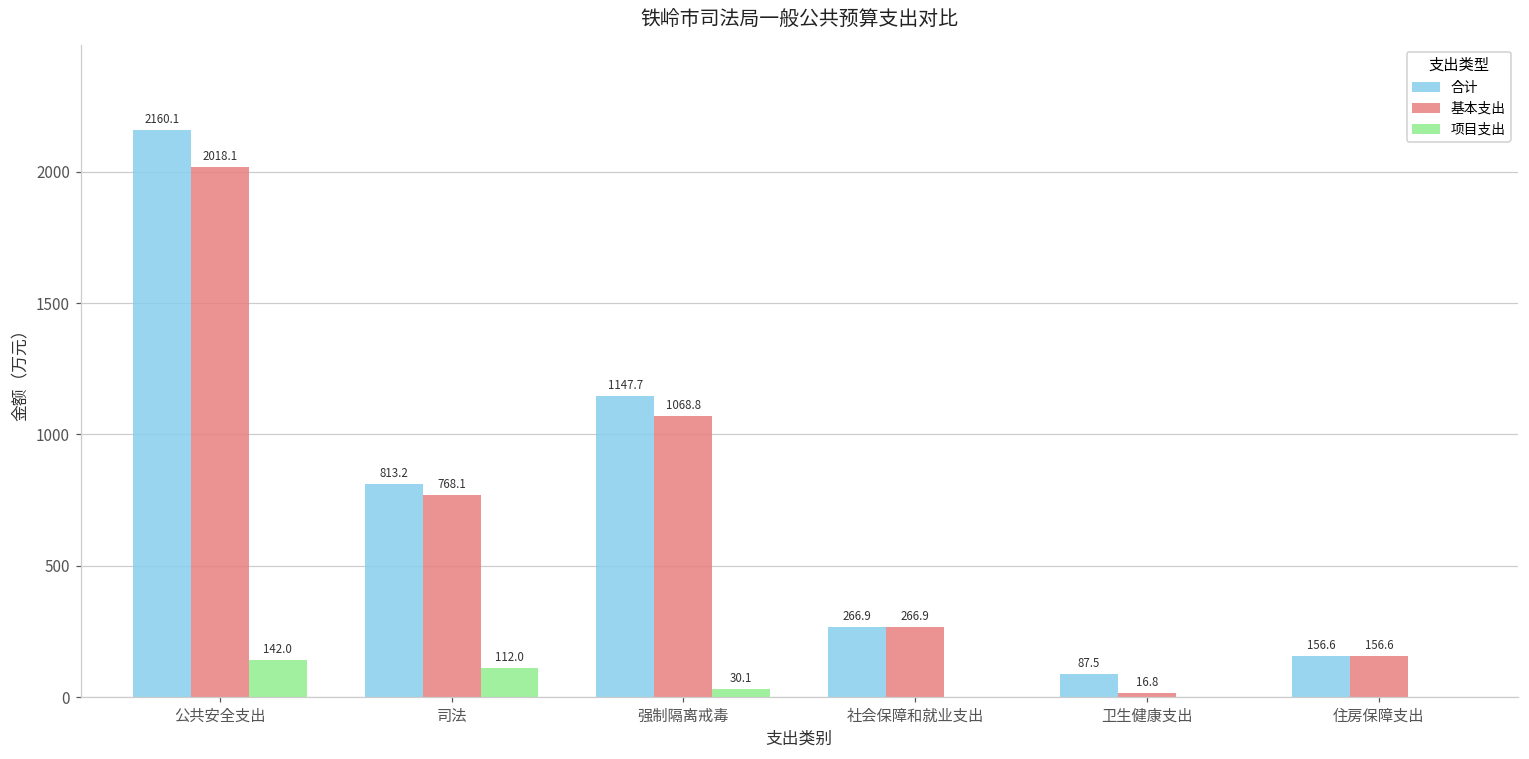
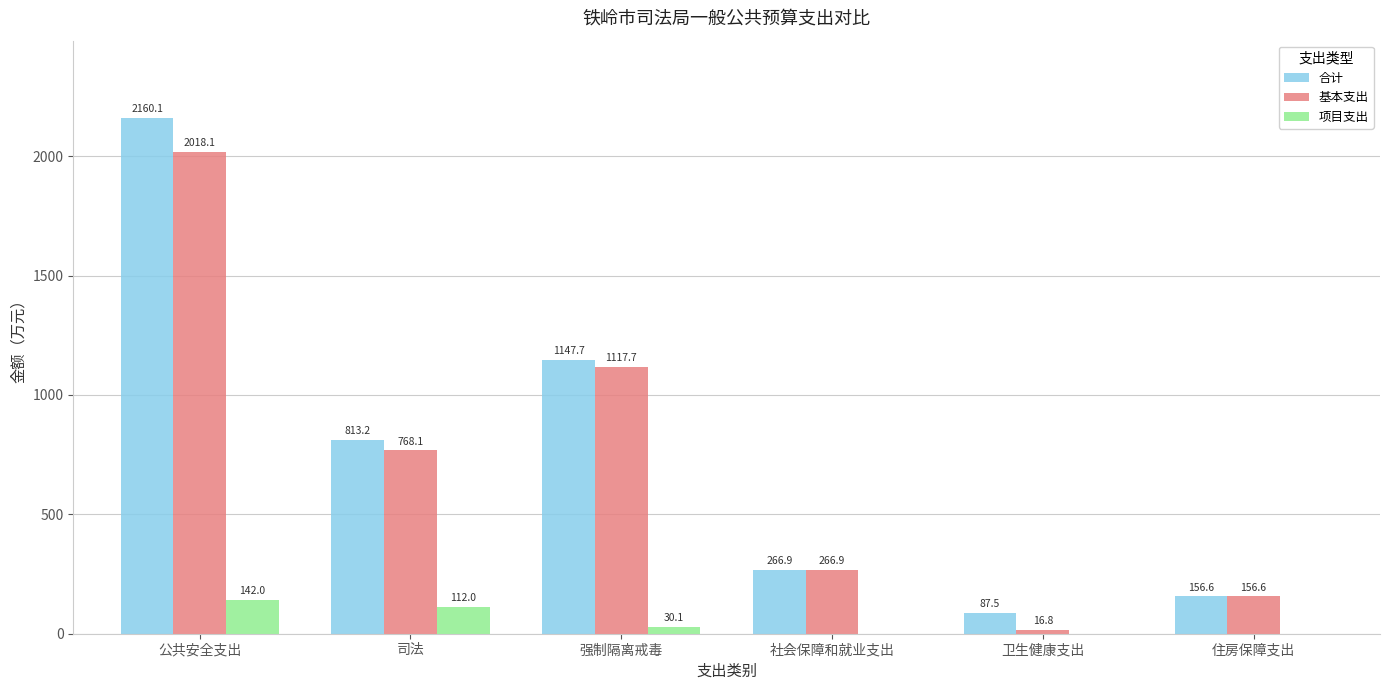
基本支出, 强制隔离戒毒: 1068.8 -> 1117.7
